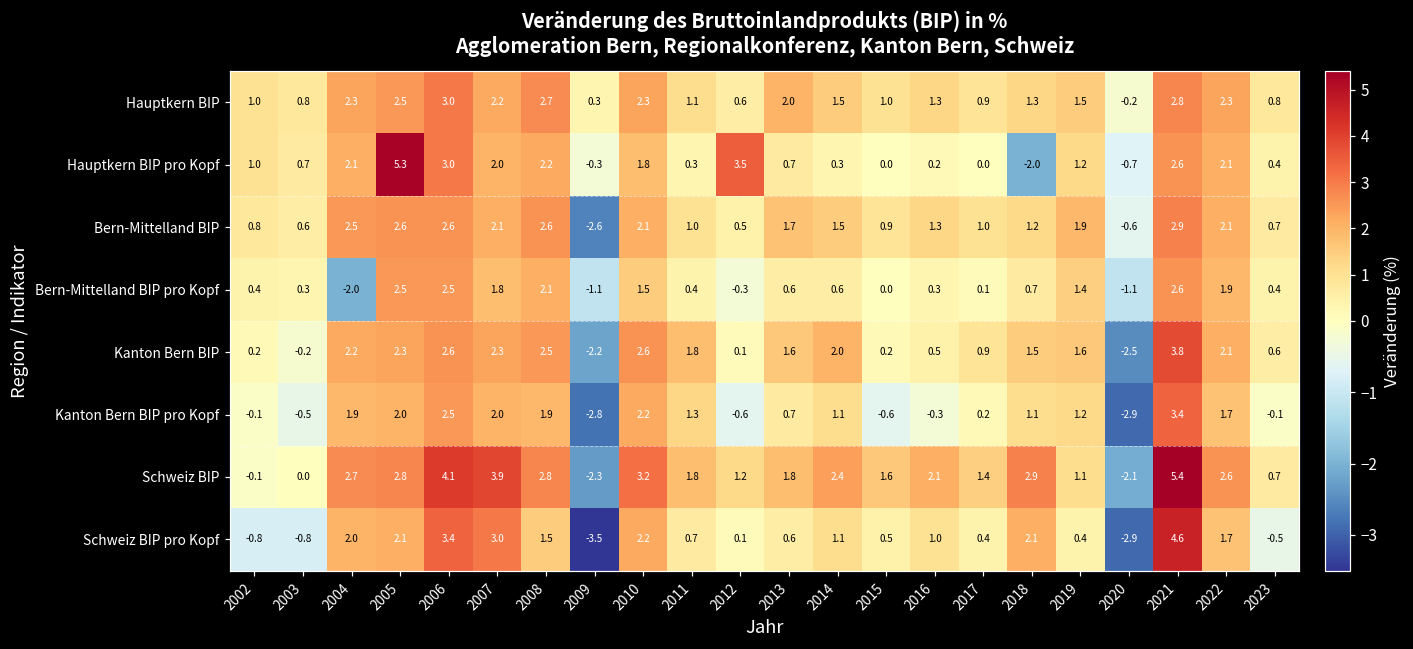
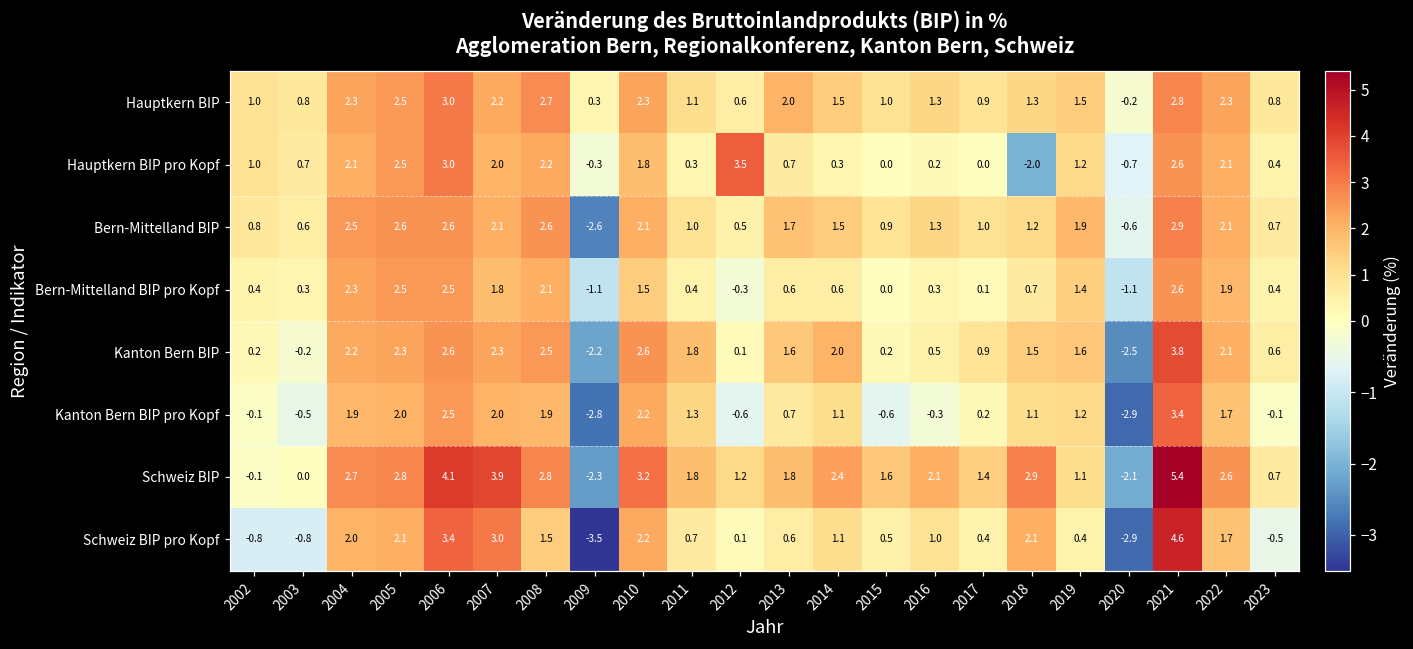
Hauptkern BIP pro Kopf, 2005: 5.3 -> 2.5
Bern-Mittelland BIP pro Kopf, 2004: -2.0 -> 2.3
